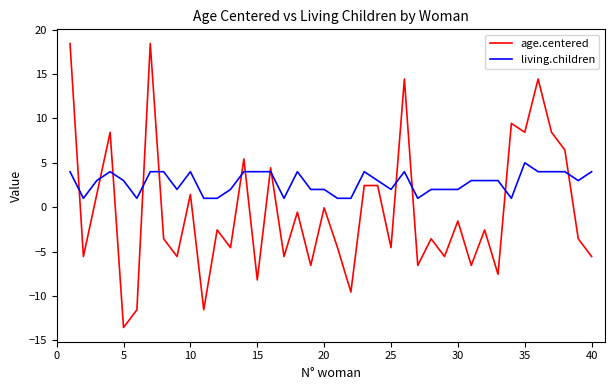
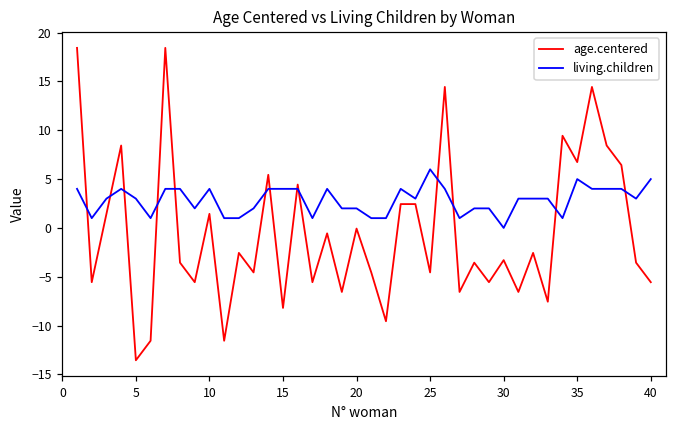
living.children, 25: 2 -> 6
age.centered, 30: -2 -> -3
living.children, 30: 2 -> 0
age.centered, 35: 8 -> 7
living.children, 40: 4 -> 5
